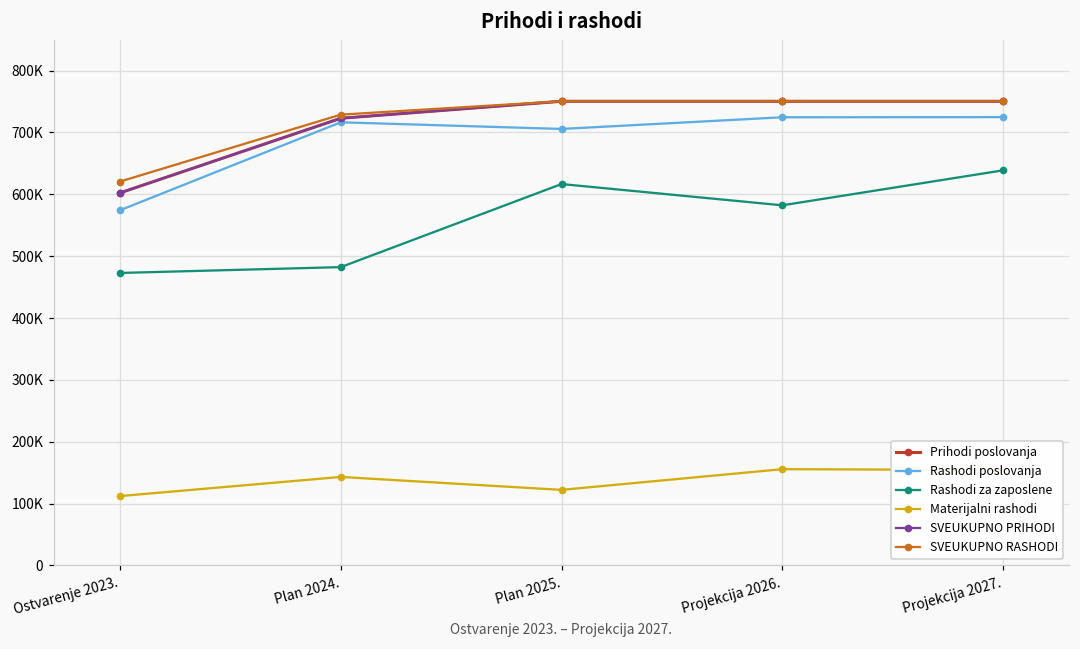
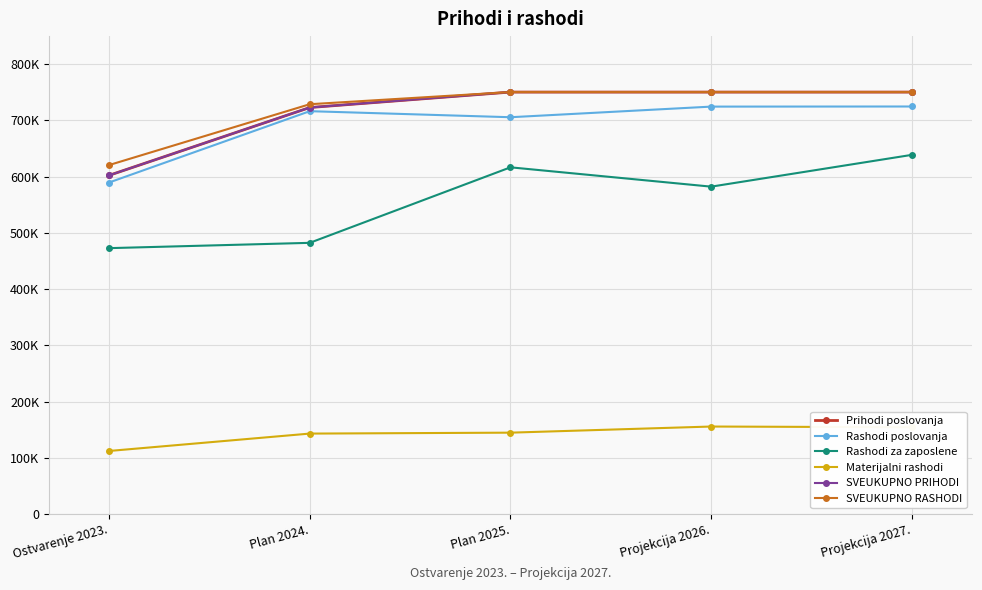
Rashodi poslovanja, Ostvarenje 2023.: 570000 -> 590000
Materijalni rashodi, Plan 2025.: 120000 -> 140000
